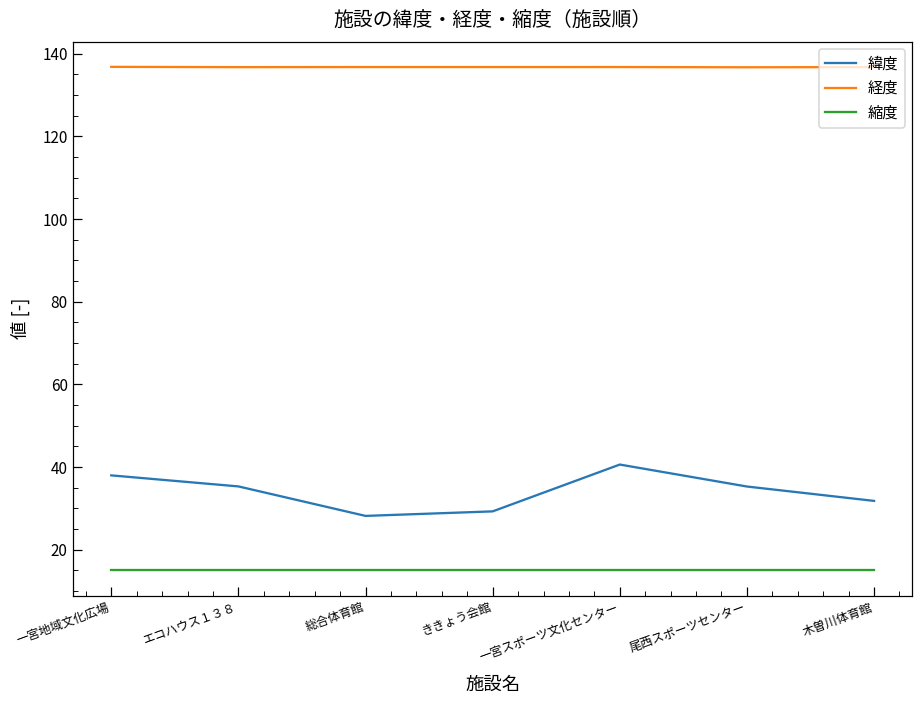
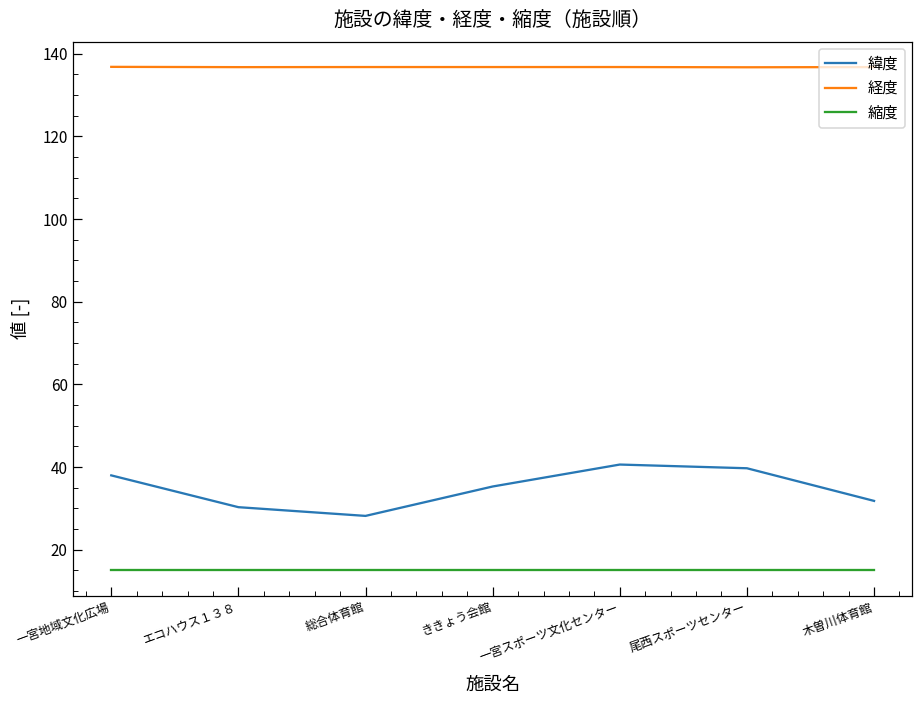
緯度, エコハウス１３８: 35 -> 30
緯度, ききょう会館: 29 -> 35
緯度, 尾西スポーツセンター: 35 -> 40
